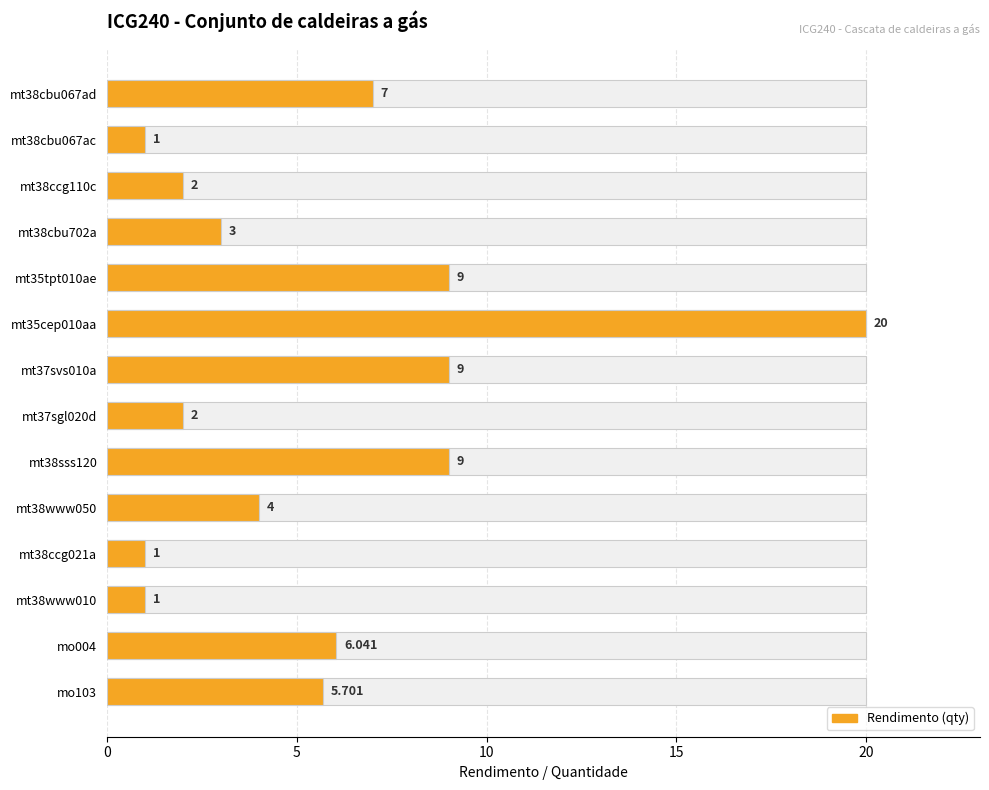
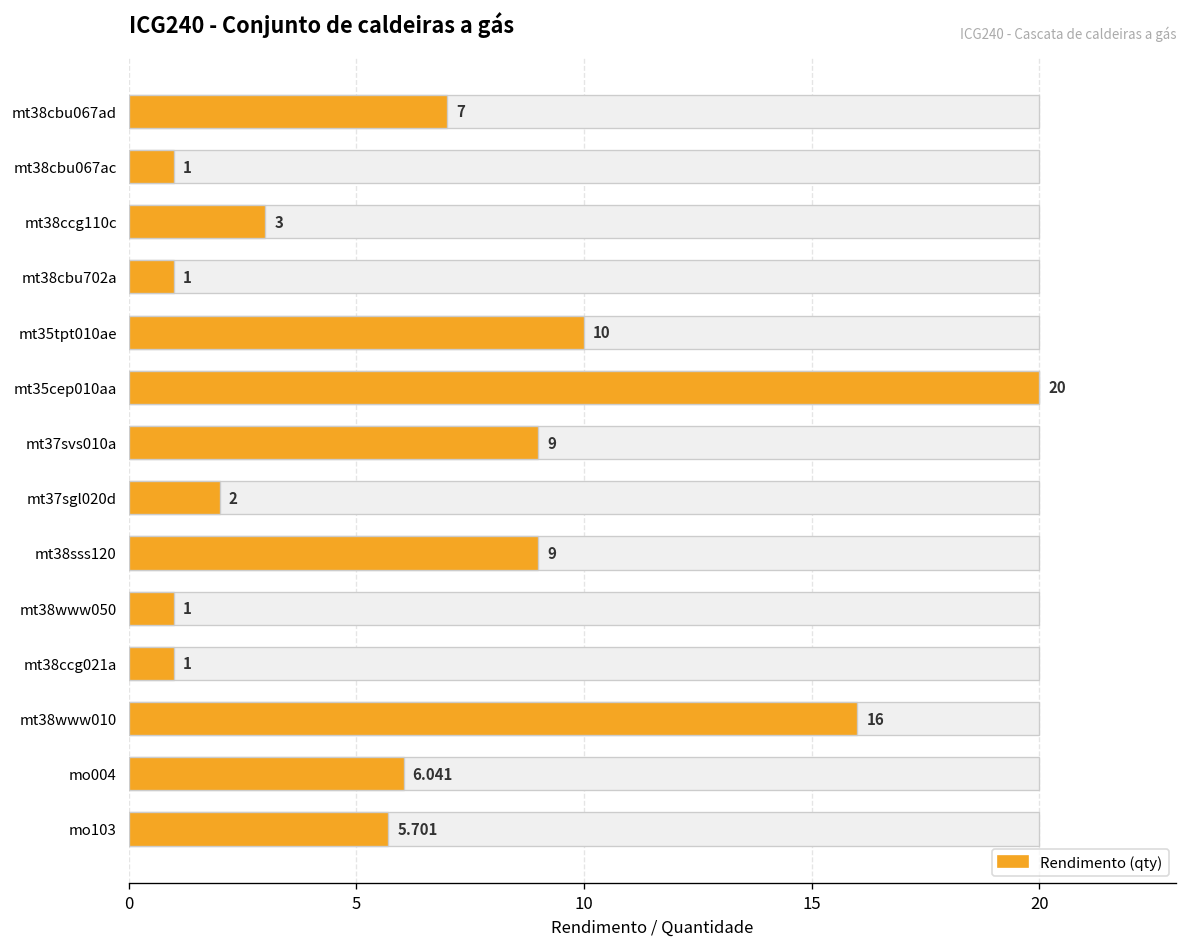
Rendimento (qty), mt38ccg110c: 2 -> 3
Rendimento (qty), mt38cbu702a: 3 -> 1
Rendimento (qty), mt35tpt010ae: 9 -> 10
Rendimento (qty), mt38www050: 4 -> 1
Rendimento (qty), mt38www010: 1 -> 16
